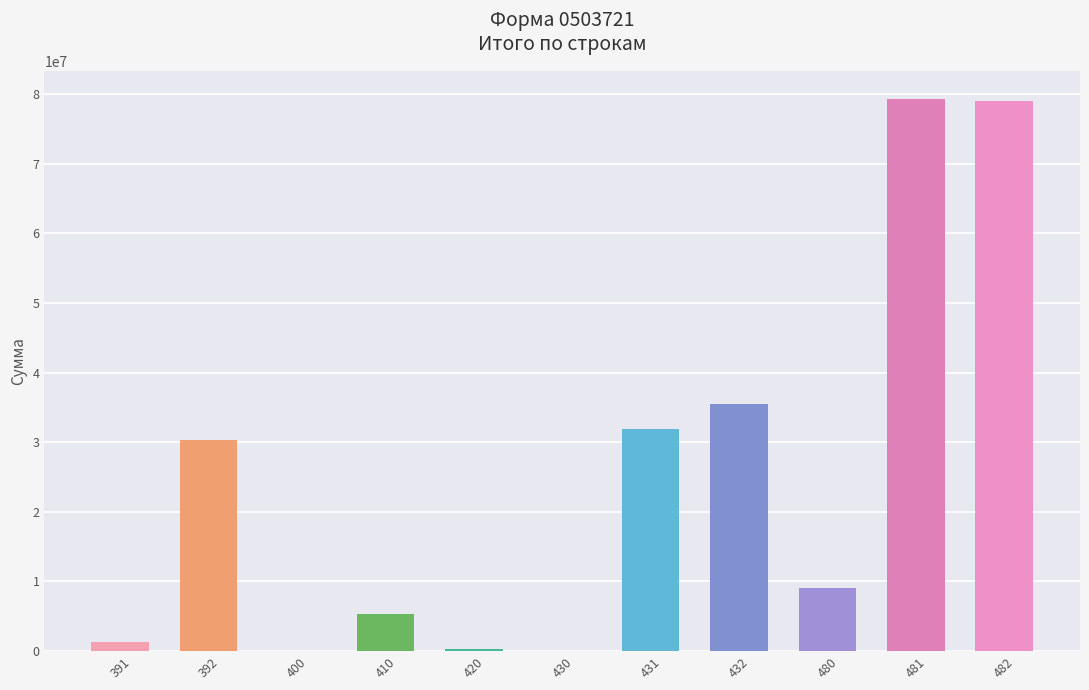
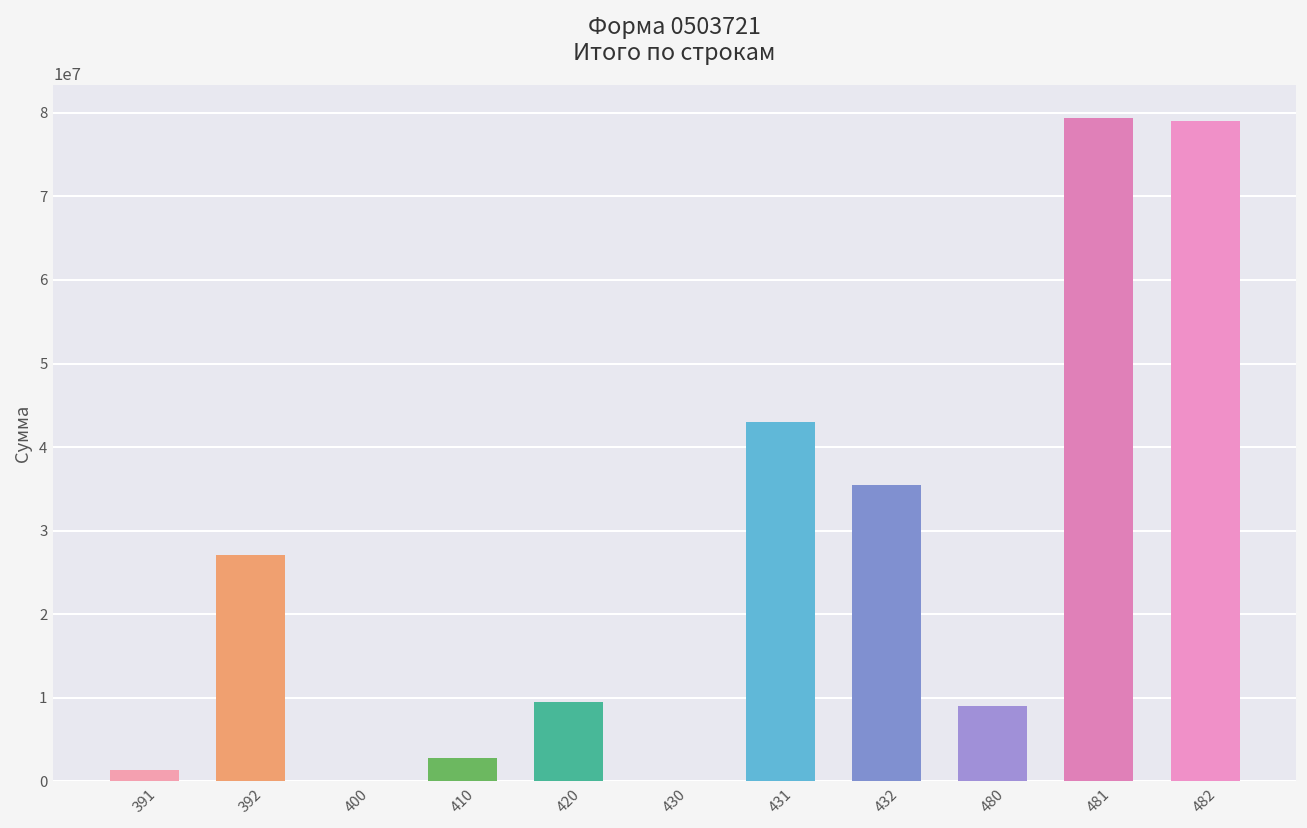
392: 30000000 -> 27000000
410: 5000000 -> 3000000
420: 0 -> 10000000
431: 32000000 -> 43000000
